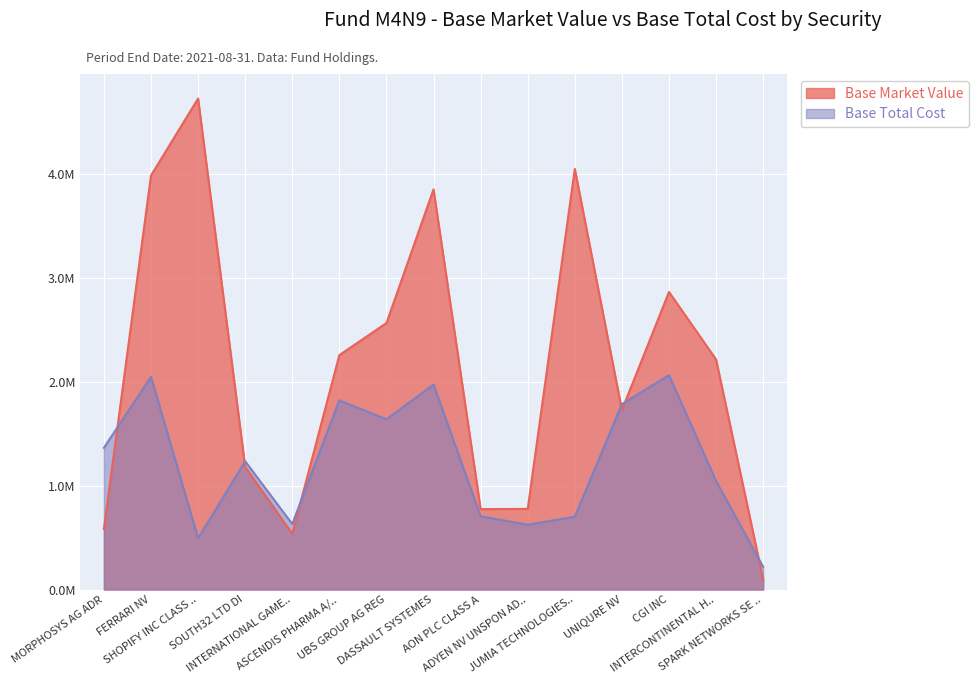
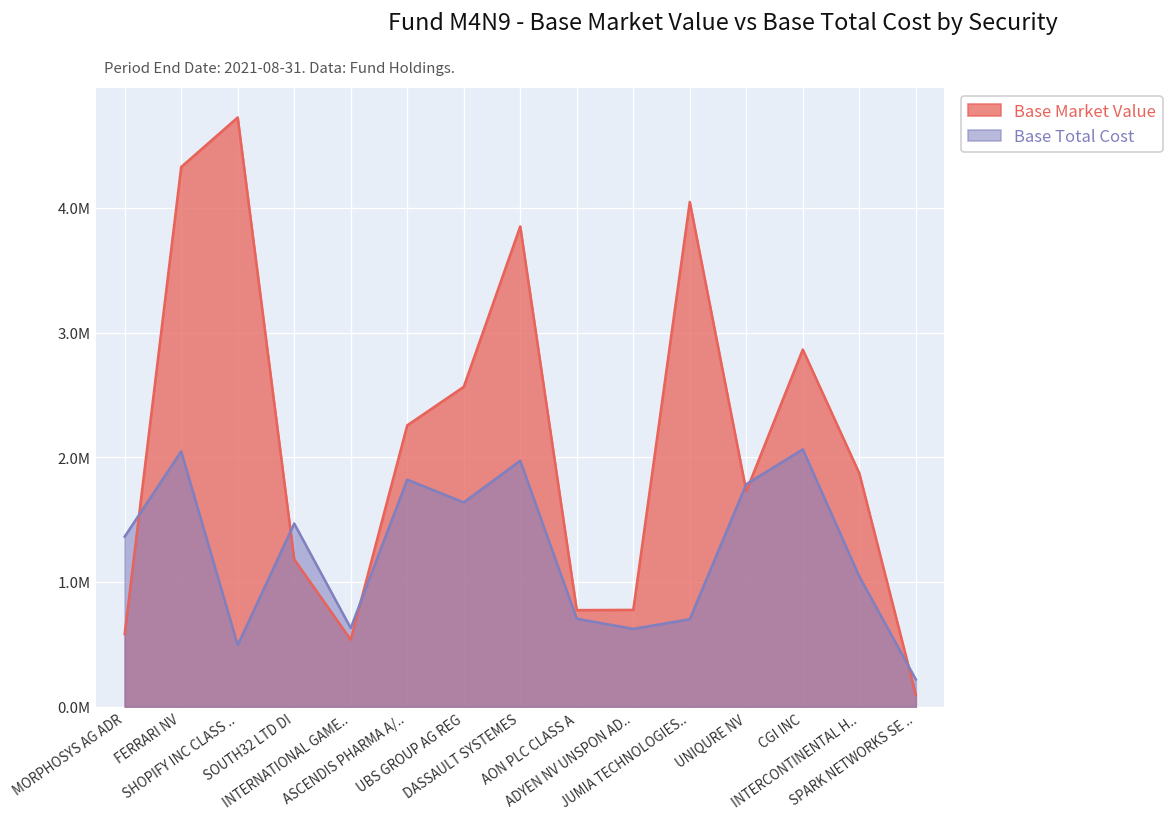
Base Market Value, FERRARI NV: 3990000 -> 4330000
Base Total Cost, SOUTH32 LTD DI: 1230000 -> 1470000
Base Market Value, INTERCONTINENTAL H..: 2210000 -> 1870000
